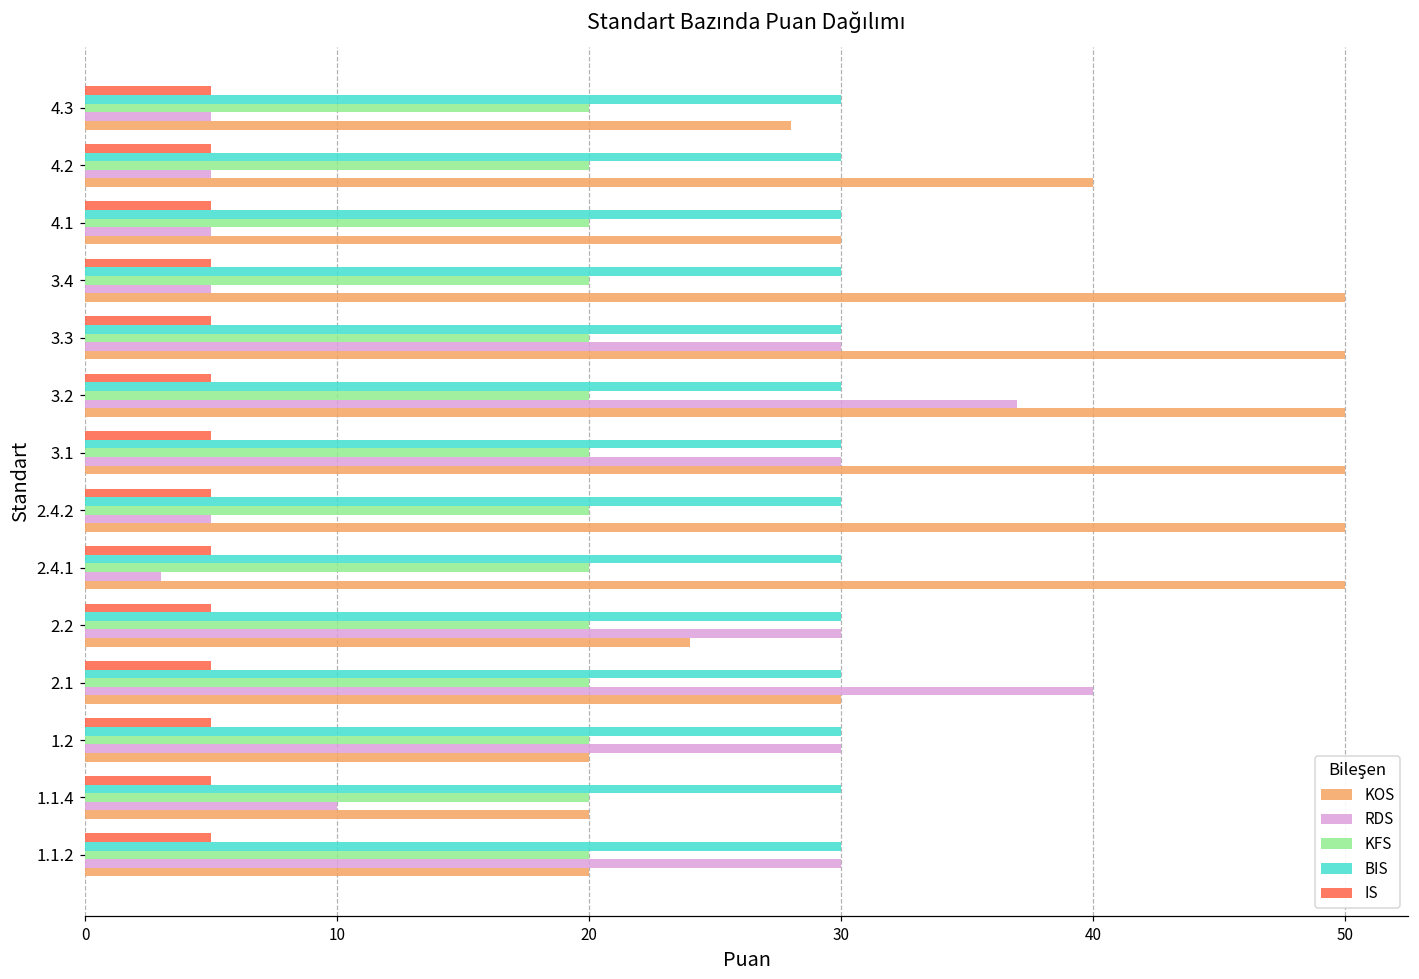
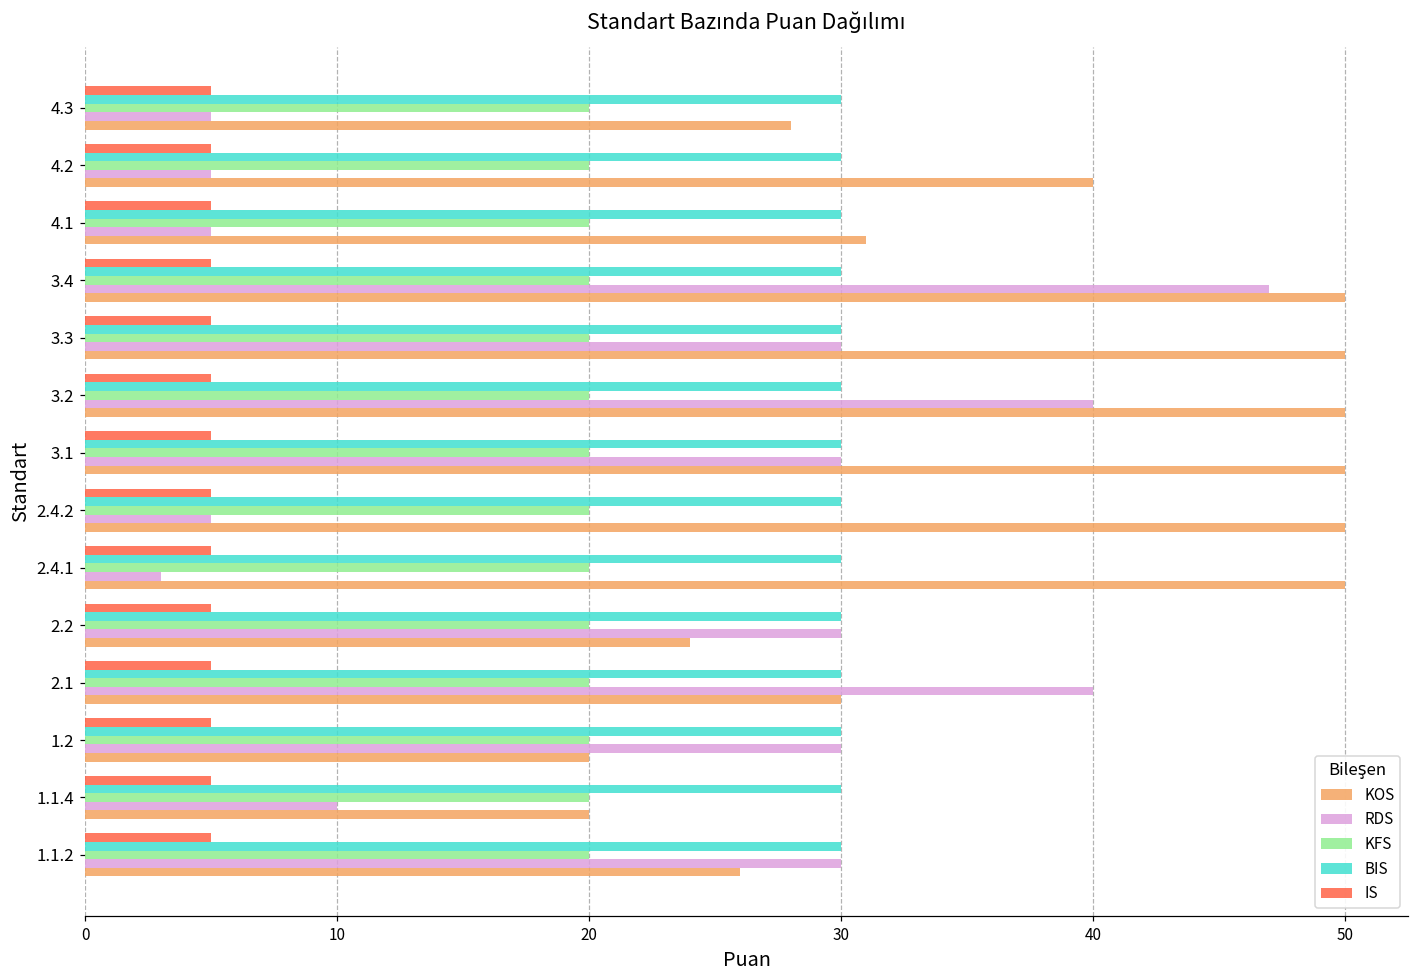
KOS, 4.1: 30 -> 31
RDS, 3.4: 5 -> 47
RDS, 3.2: 37 -> 40
KOS, 1.1.2: 20 -> 26
